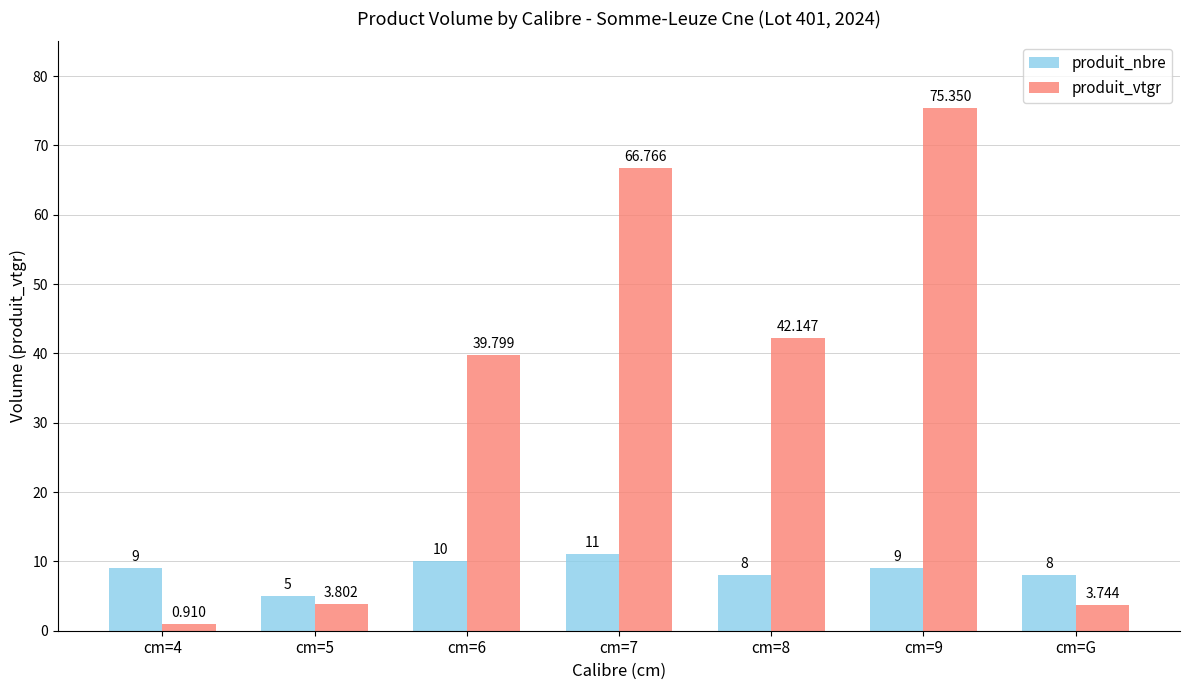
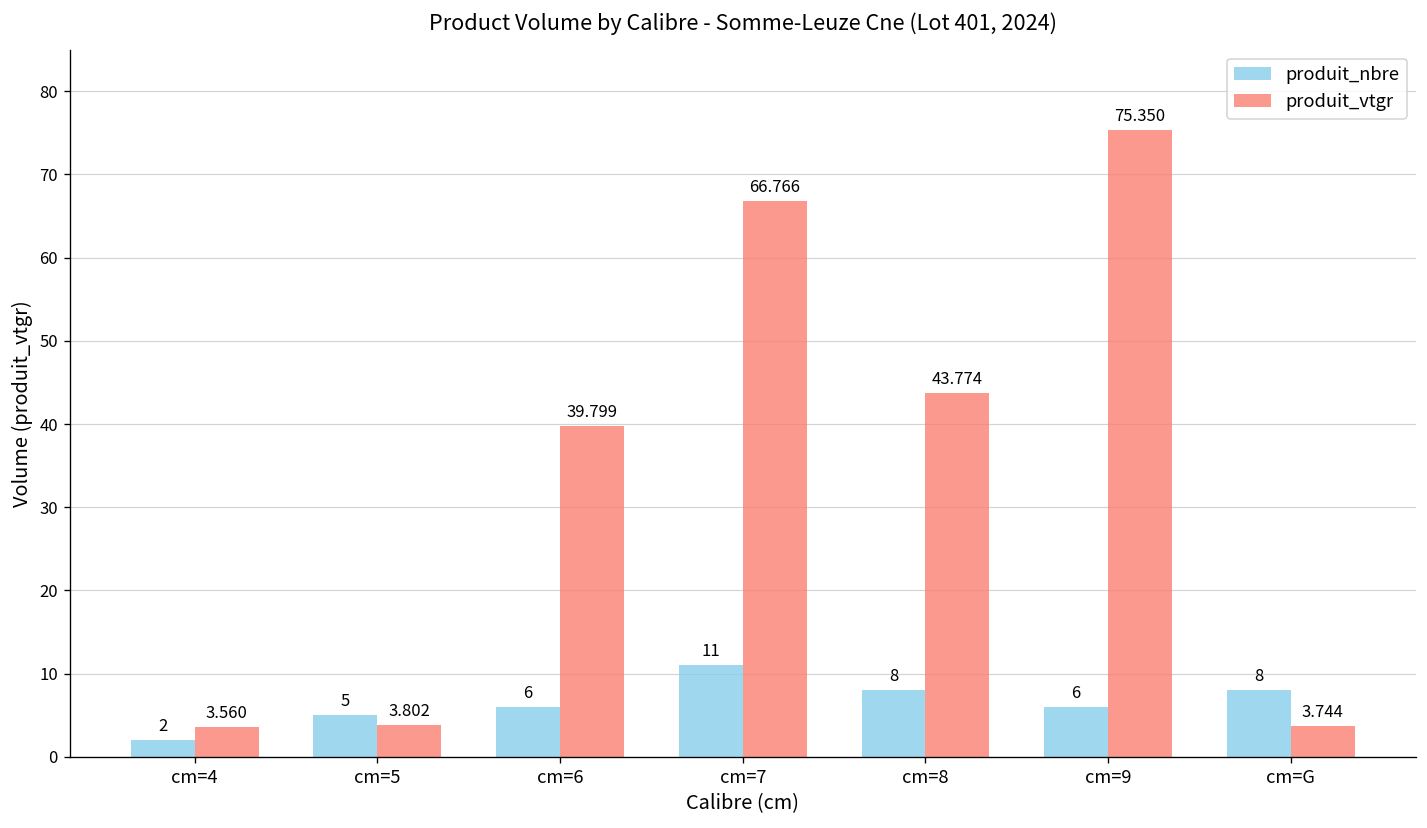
produit_nbre, cm=4: 9 -> 2
produit_vtgr, cm=4: 0.910 -> 3.560
produit_nbre, cm=6: 10 -> 6
produit_vtgr, cm=8: 42.147 -> 43.774
produit_nbre, cm=9: 9 -> 6
